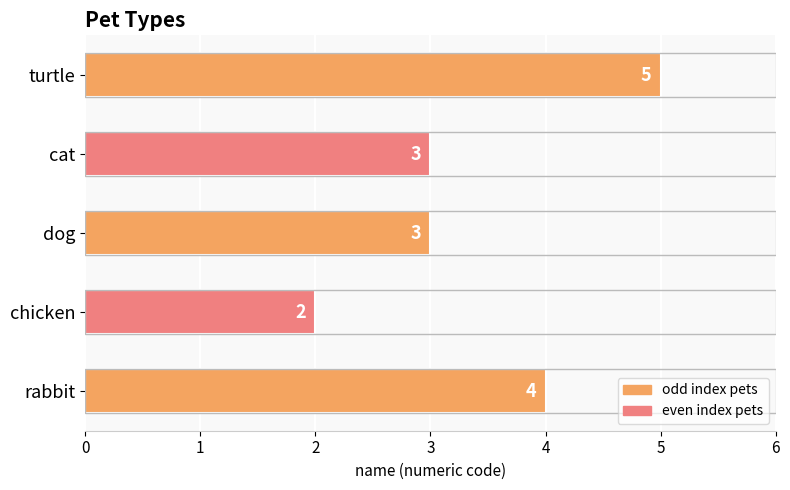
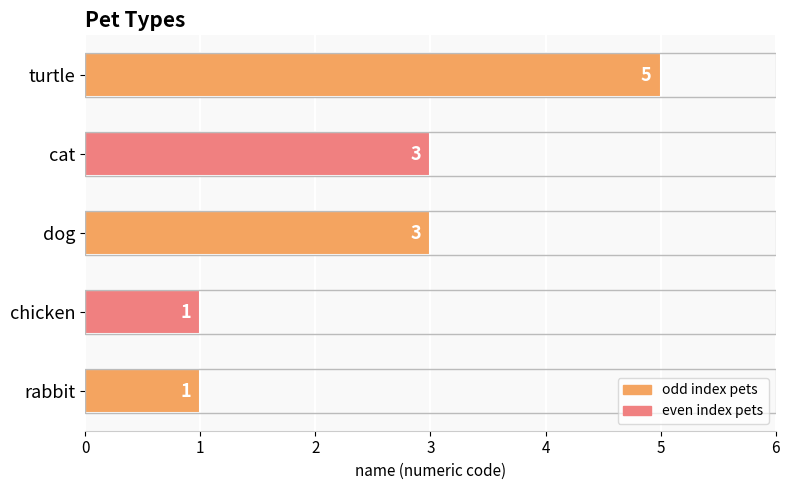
chicken: 2 -> 1
rabbit: 4 -> 1
